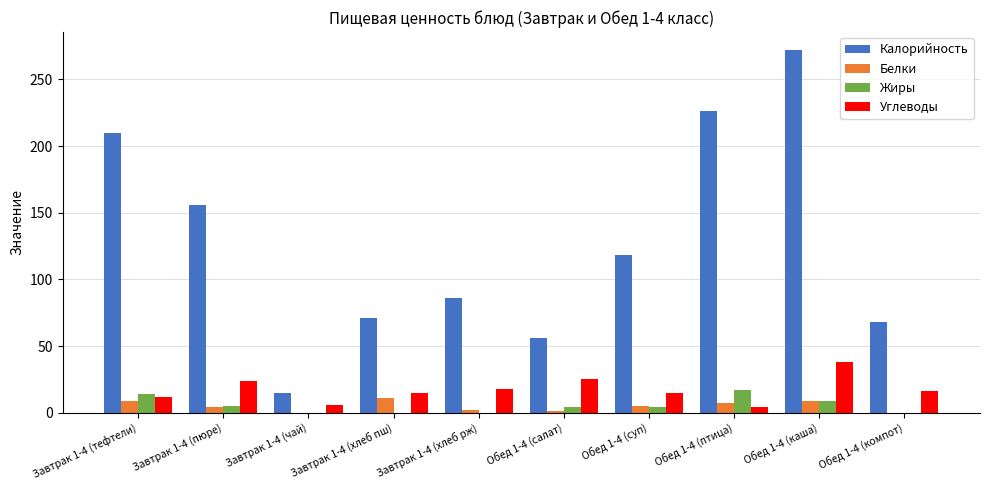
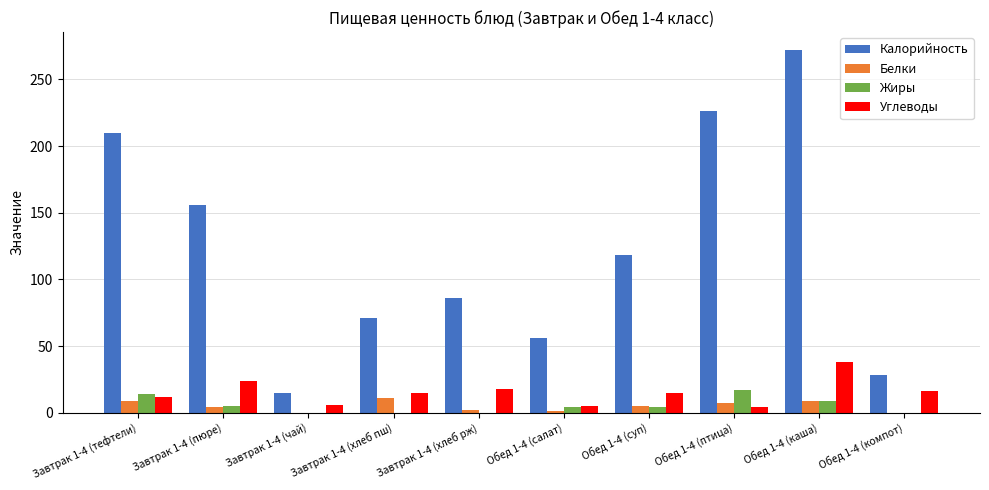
Углеводы, Обед 1-4 (салат): 25 -> 5
Калорийность, Обед 1-4 (компот): 68 -> 28
